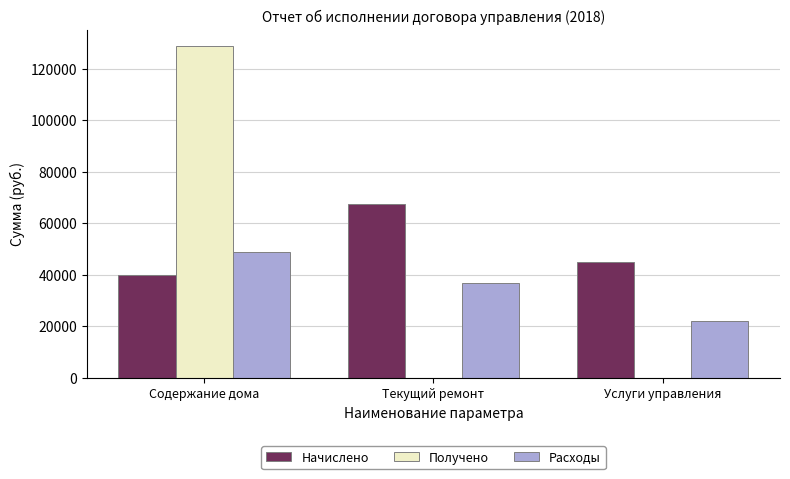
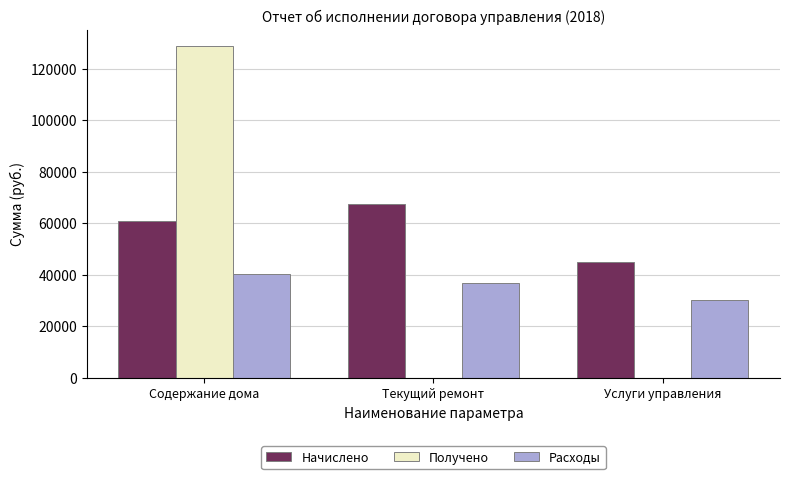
Начислено, Содержание дома: 40000 -> 61000
Расходы, Содержание дома: 49000 -> 40000
Расходы, Услуги управления: 22000 -> 30000
